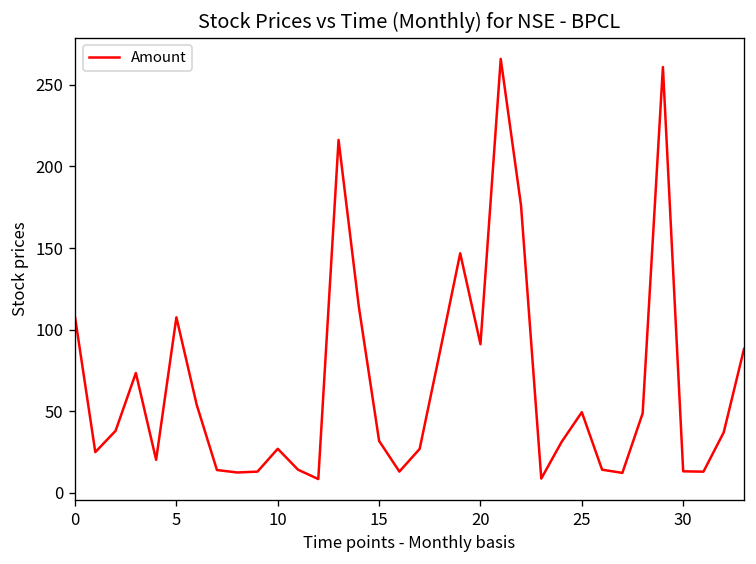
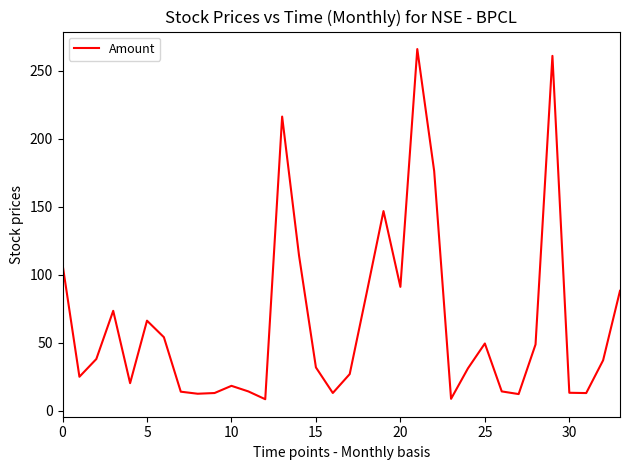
5: 108 -> 66
10: 27 -> 18
